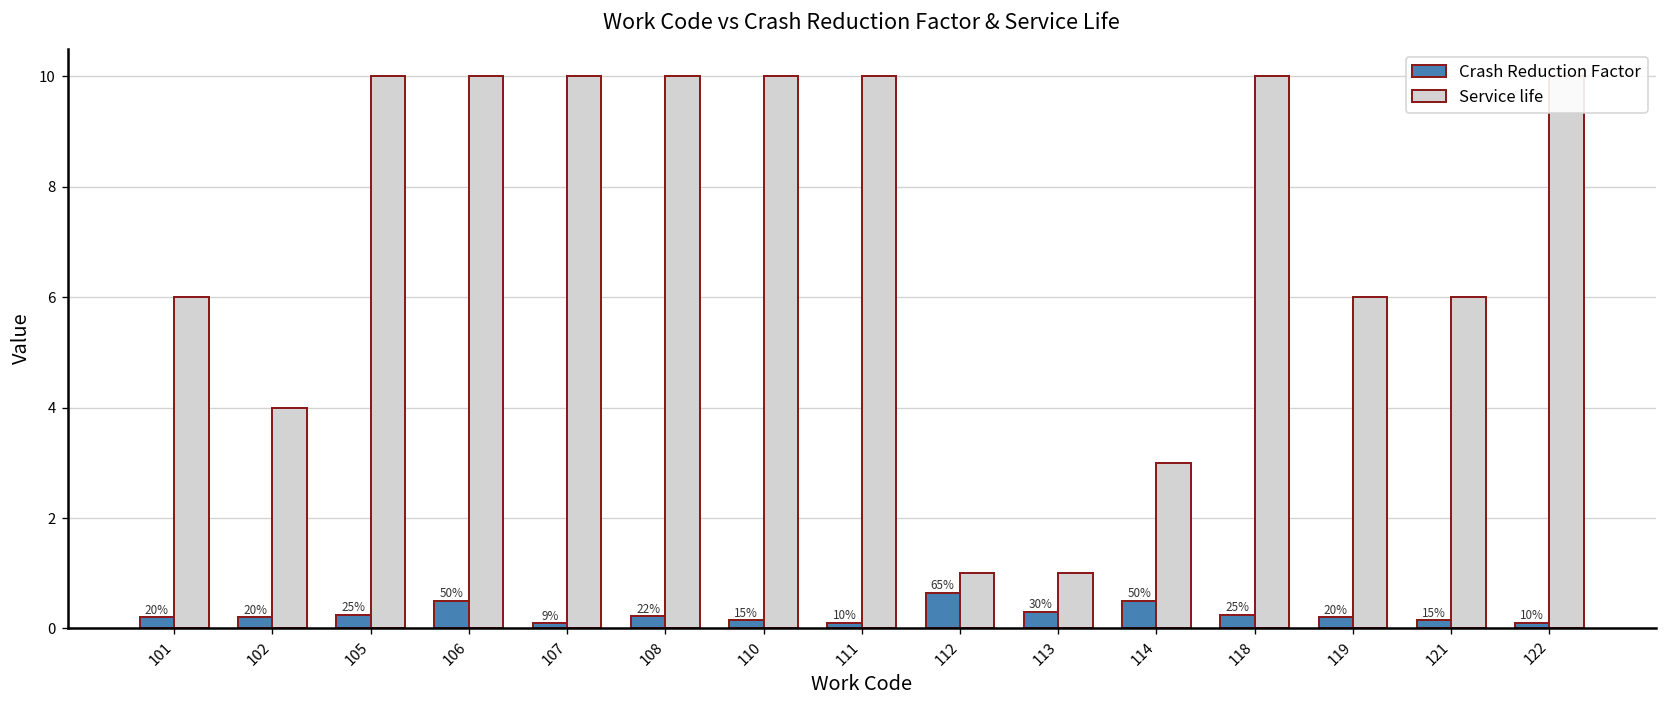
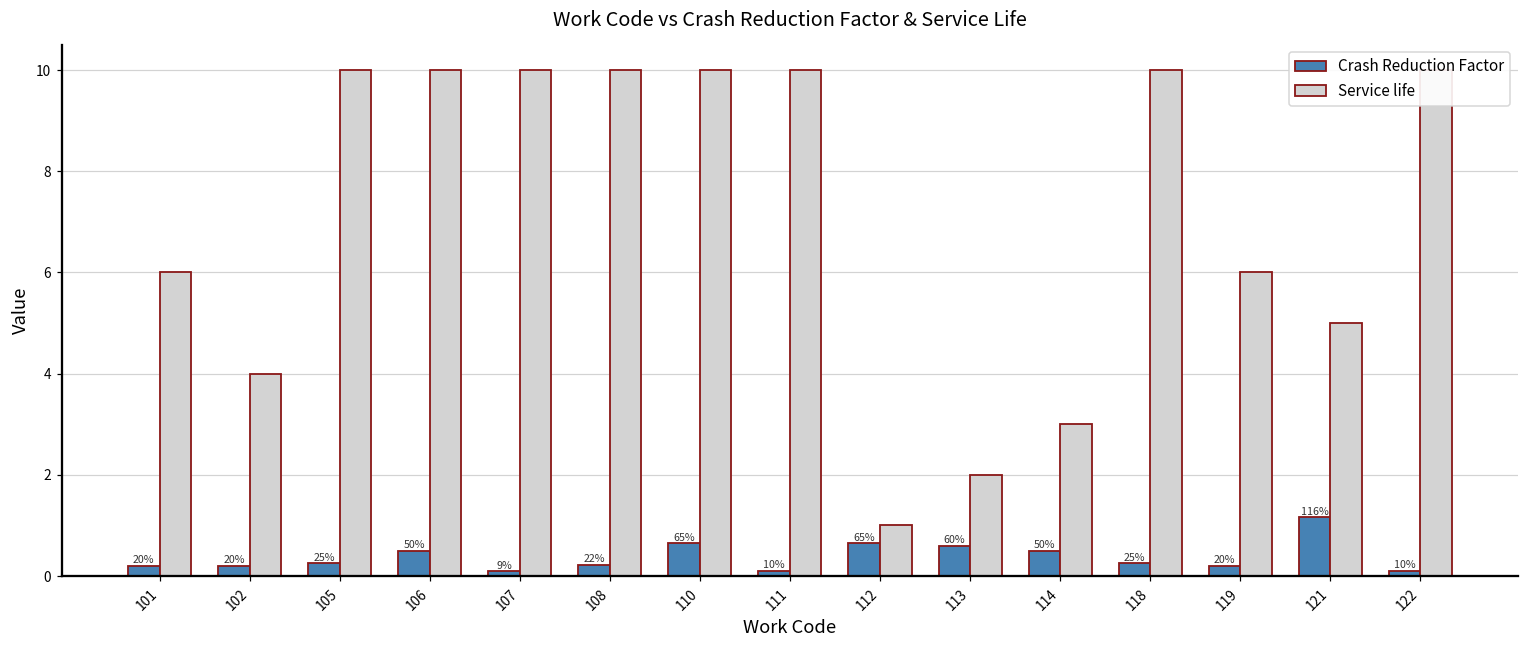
Crash Reduction Factor, 110: 15% -> 65%
Crash Reduction Factor, 113: 30% -> 60%
Service life, 113: 1 -> 2
Crash Reduction Factor, 121: 15% -> 116%
Service life, 121: 6 -> 5
